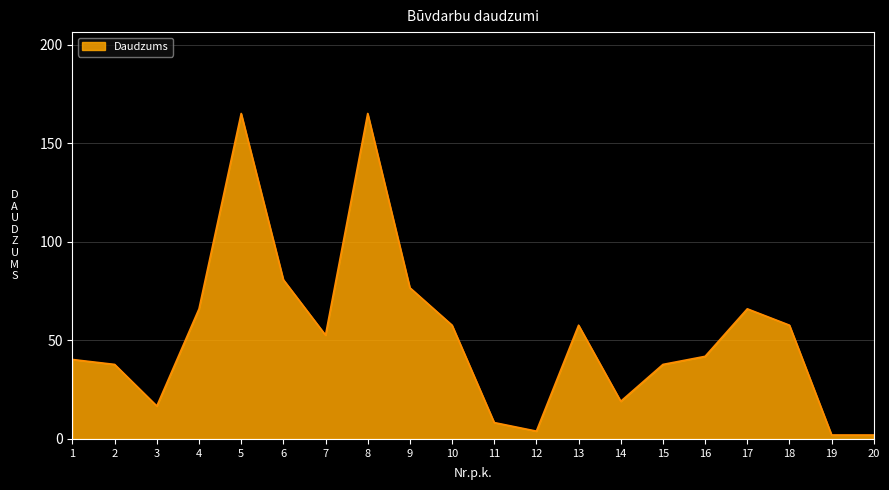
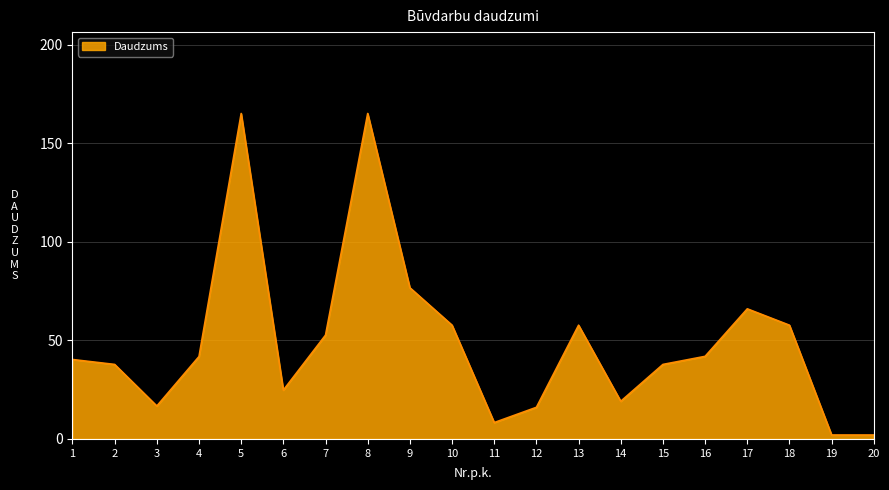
4: 66 -> 42
6: 81 -> 25
12: 4 -> 16
